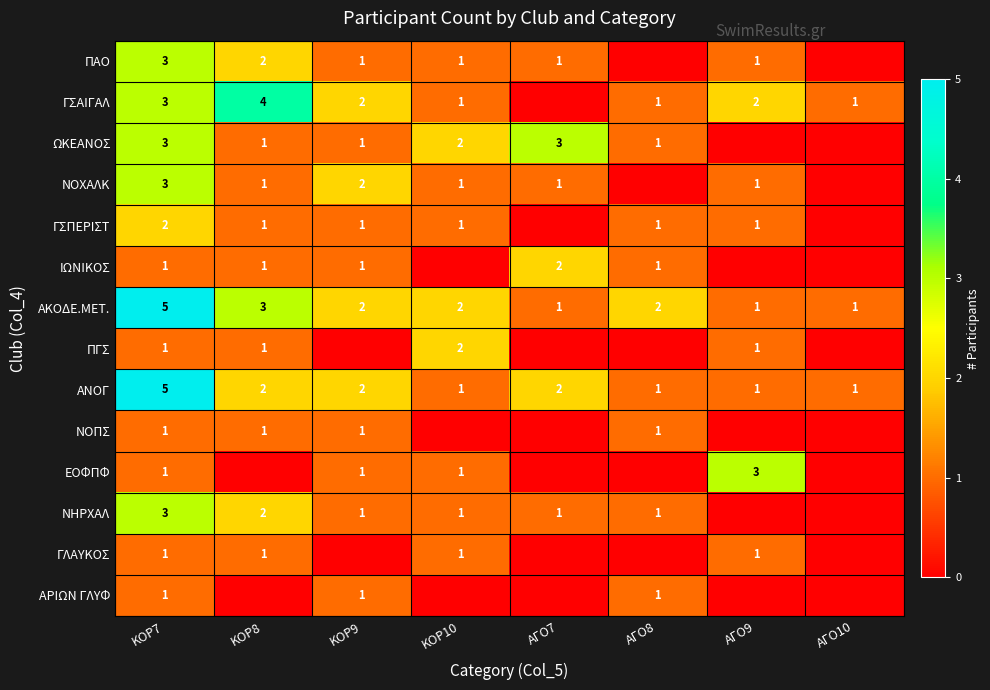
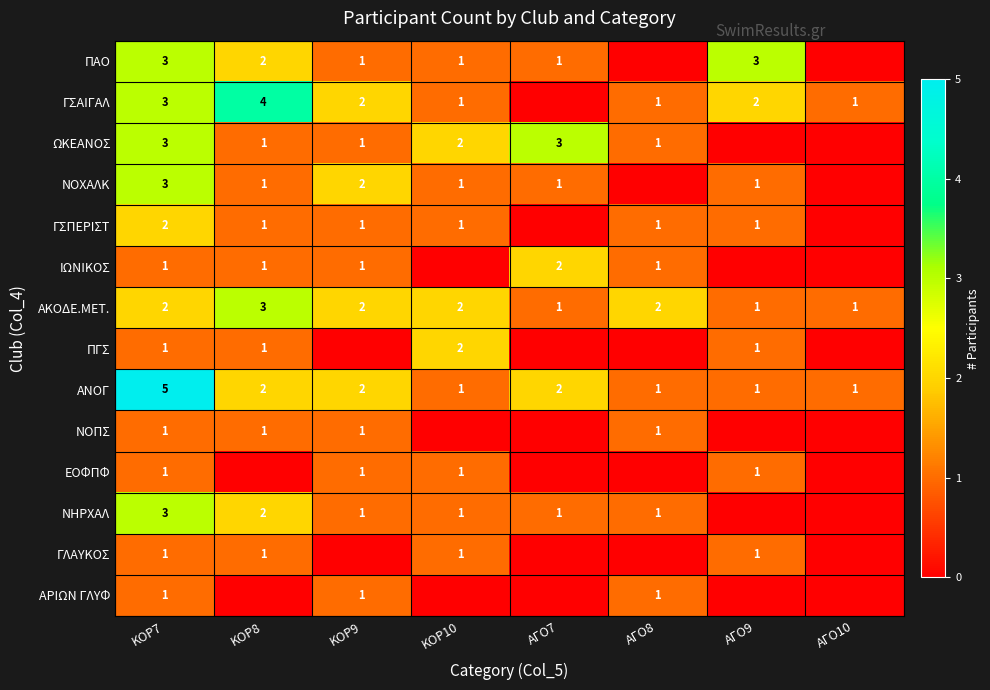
ΠΑΟ, ΑΓΟ9: 1 -> 3
ΑΚΟΔΕ.ΜΕΤ., ΚΟΡ7: 5 -> 2
ΕΟΦΠΦ, ΑΓΟ9: 3 -> 1
